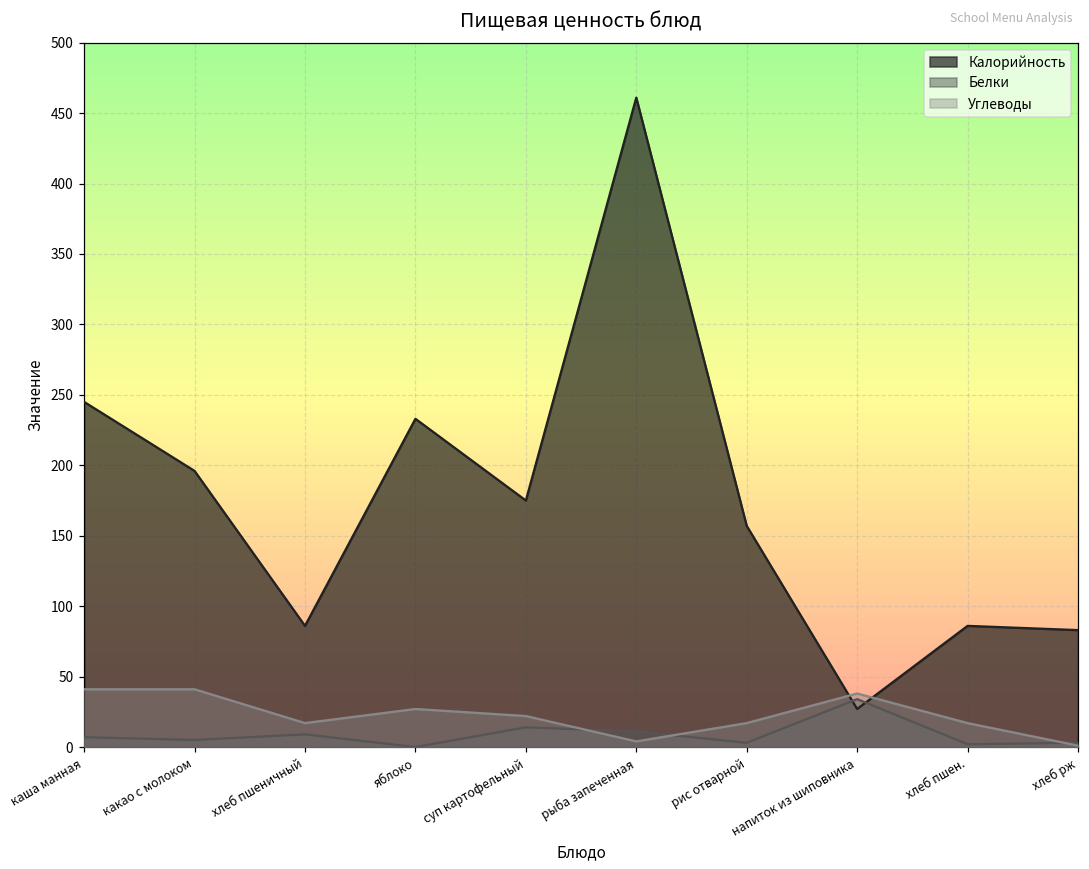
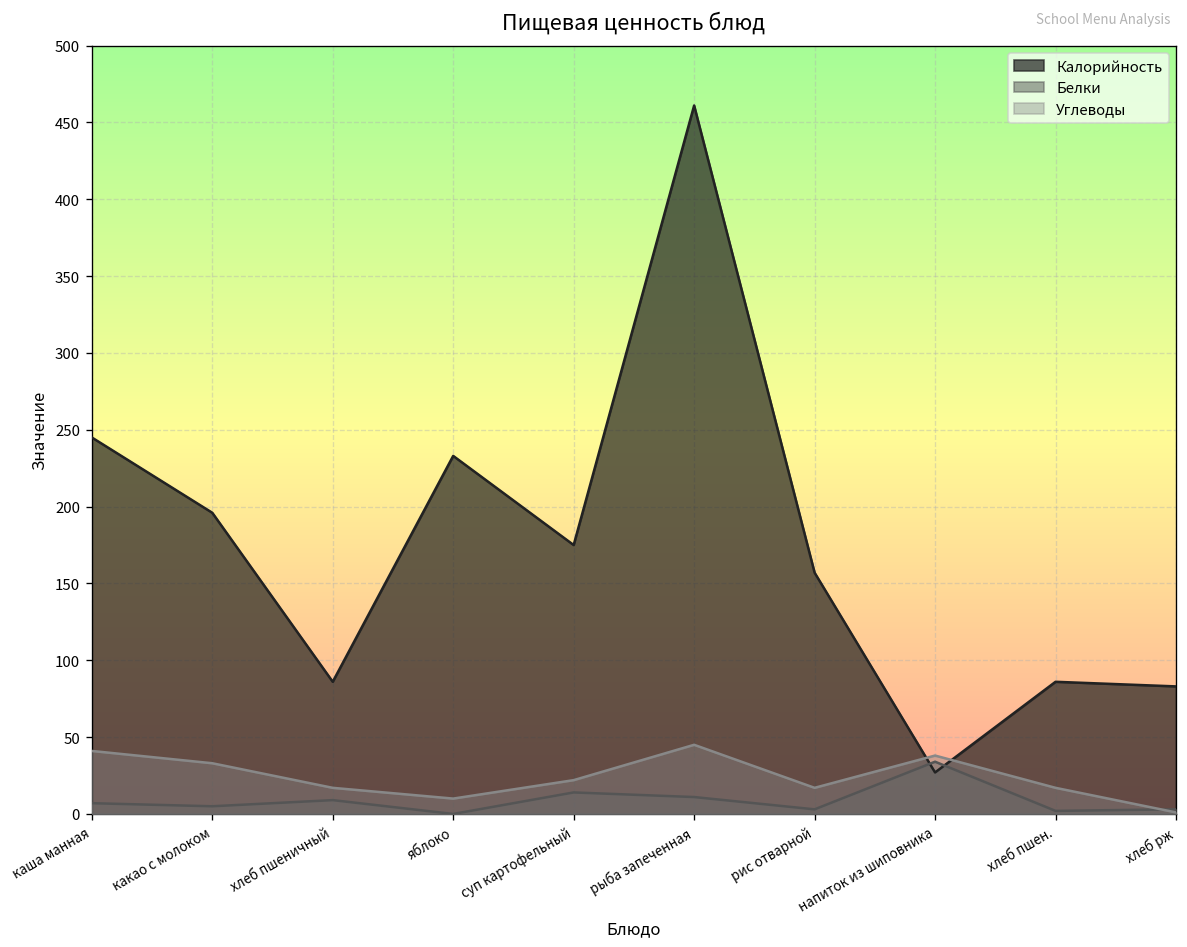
Углеводы, какао с молоком: 41 -> 33
Углеводы, яблоко: 27 -> 10
Углеводы, рыба запеченная: 4 -> 45
